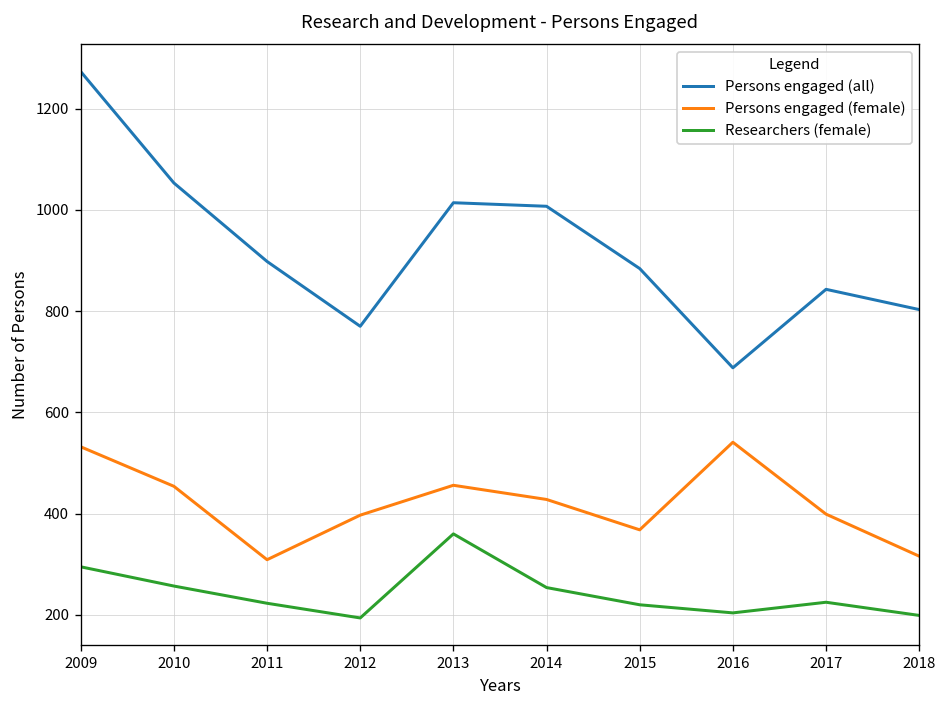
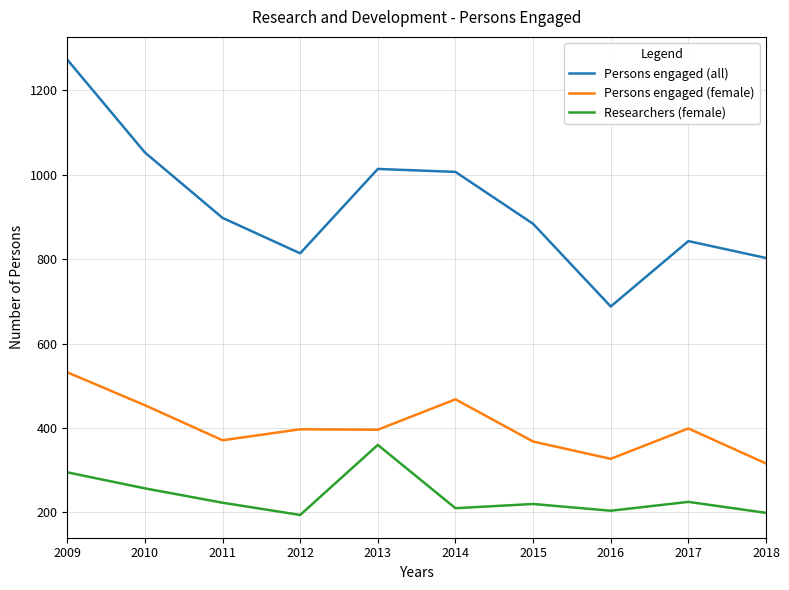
Persons engaged (female), 2011: 310 -> 370
Persons engaged (all), 2012: 770 -> 810
Persons engaged (female), 2013: 460 -> 400
Persons engaged (female), 2014: 430 -> 470
Researchers (female), 2014: 250 -> 210
Persons engaged (female), 2016: 540 -> 330
